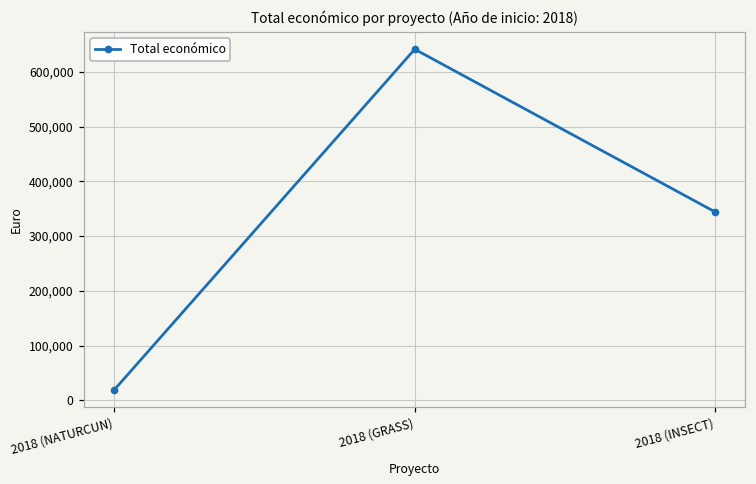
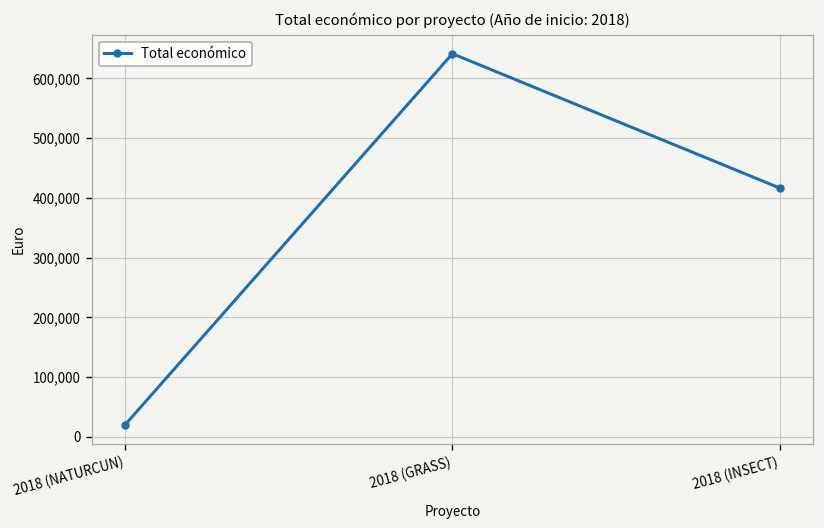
2018 (INSECT): 340,000 -> 420,000
